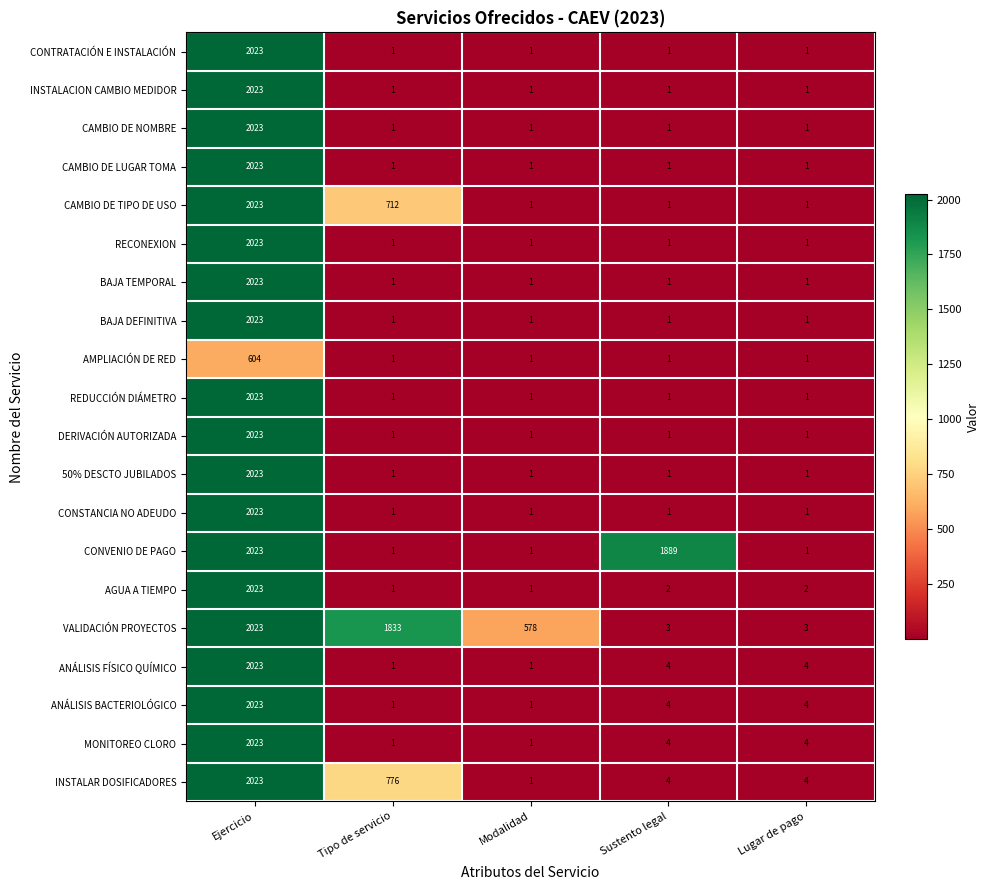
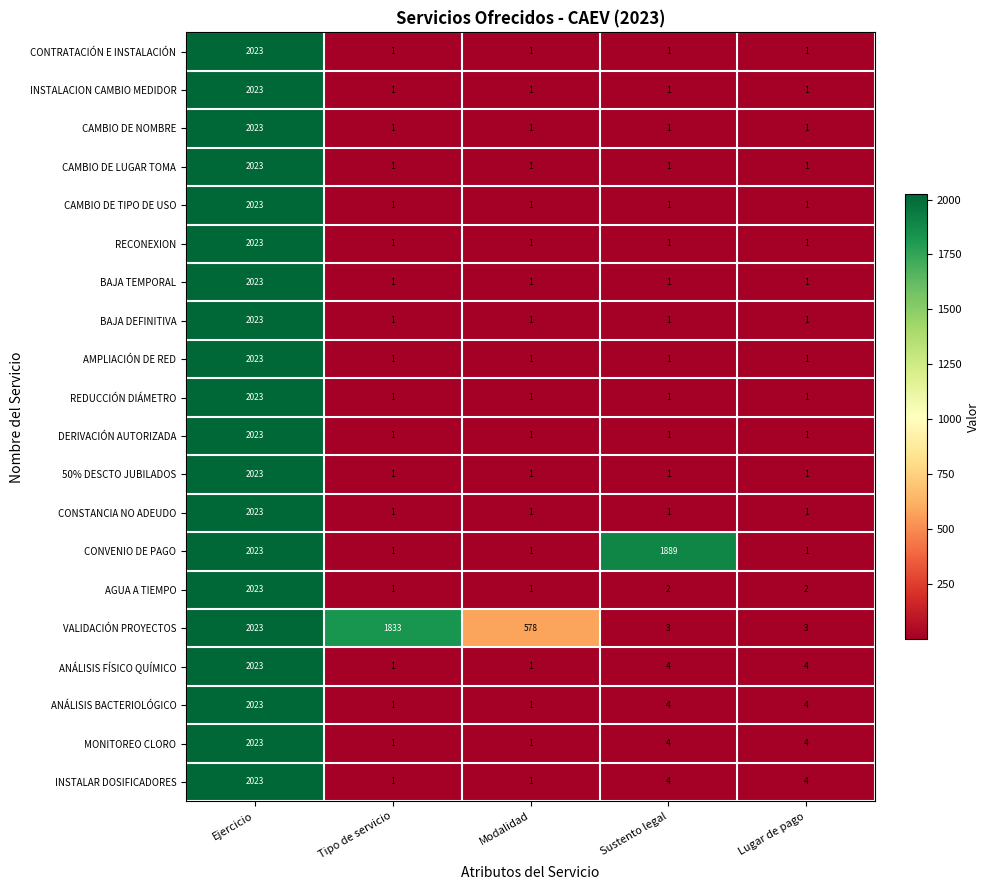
CAMBIO DE TIPO DE USO, Tipo de servicio: 712 -> 1
AMPLIACIÓN DE RED, Ejercicio: 604 -> 2023
INSTALAR DOSIFICADORES, Tipo de servicio: 776 -> 1
